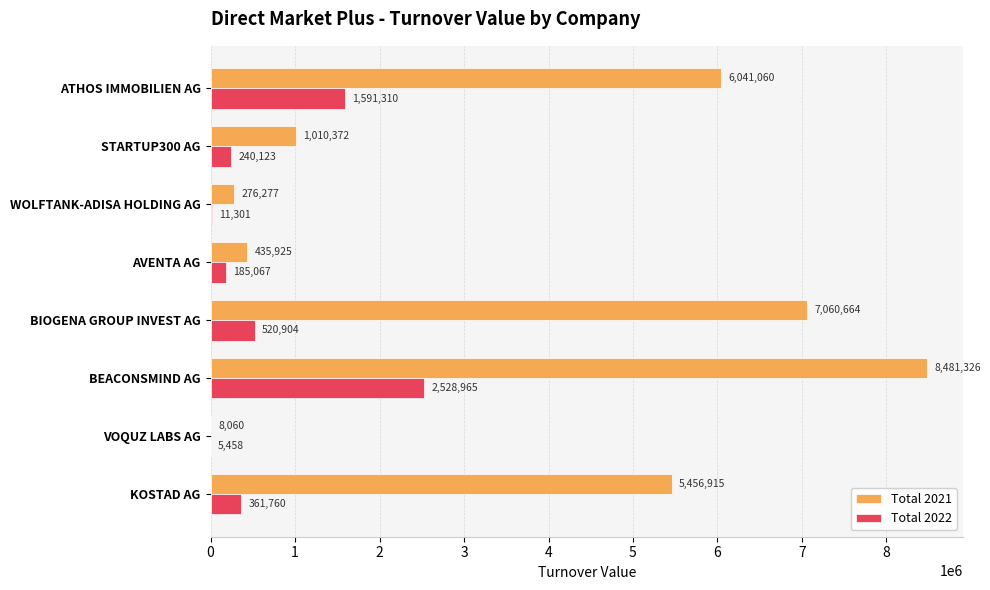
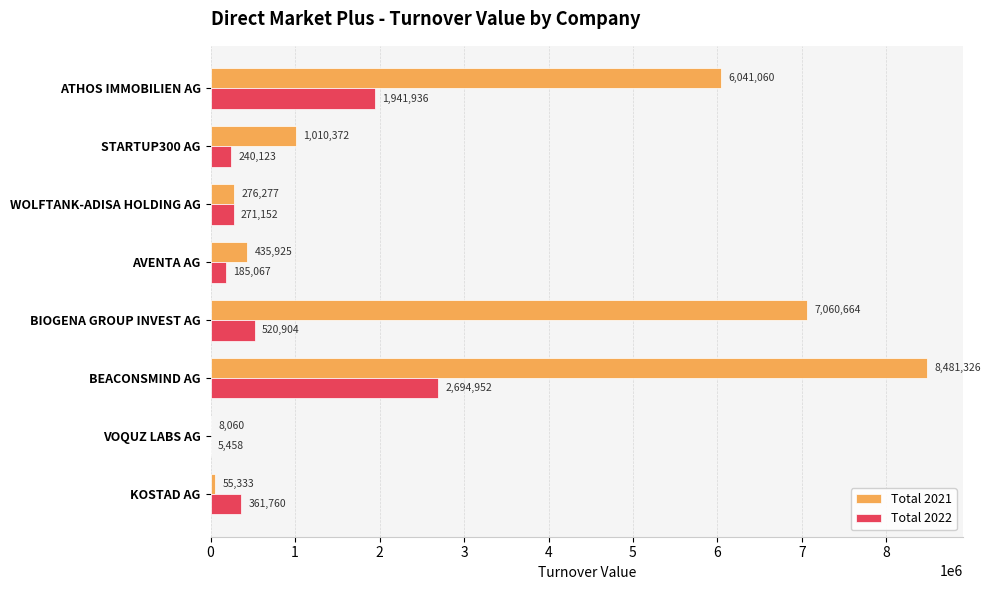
Total 2022, ATHOS IMMOBILIEN AG: 1,591,310 -> 1,941,936
Total 2022, WOLFTANK-ADISA HOLDING AG: 11,301 -> 271,152
Total 2022, BEACONSMIND AG: 2,528,965 -> 2,694,952
Total 2021, KOSTAD AG: 5,456,915 -> 55,333
